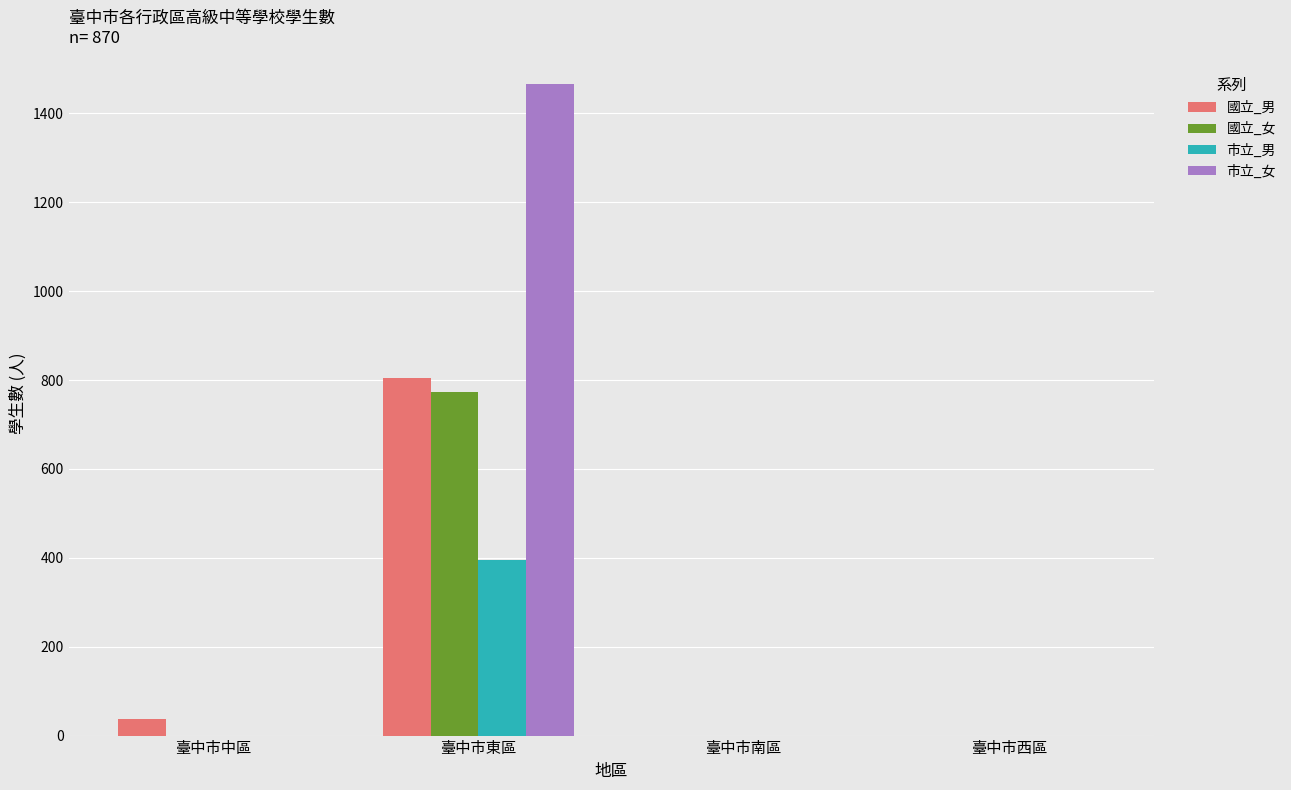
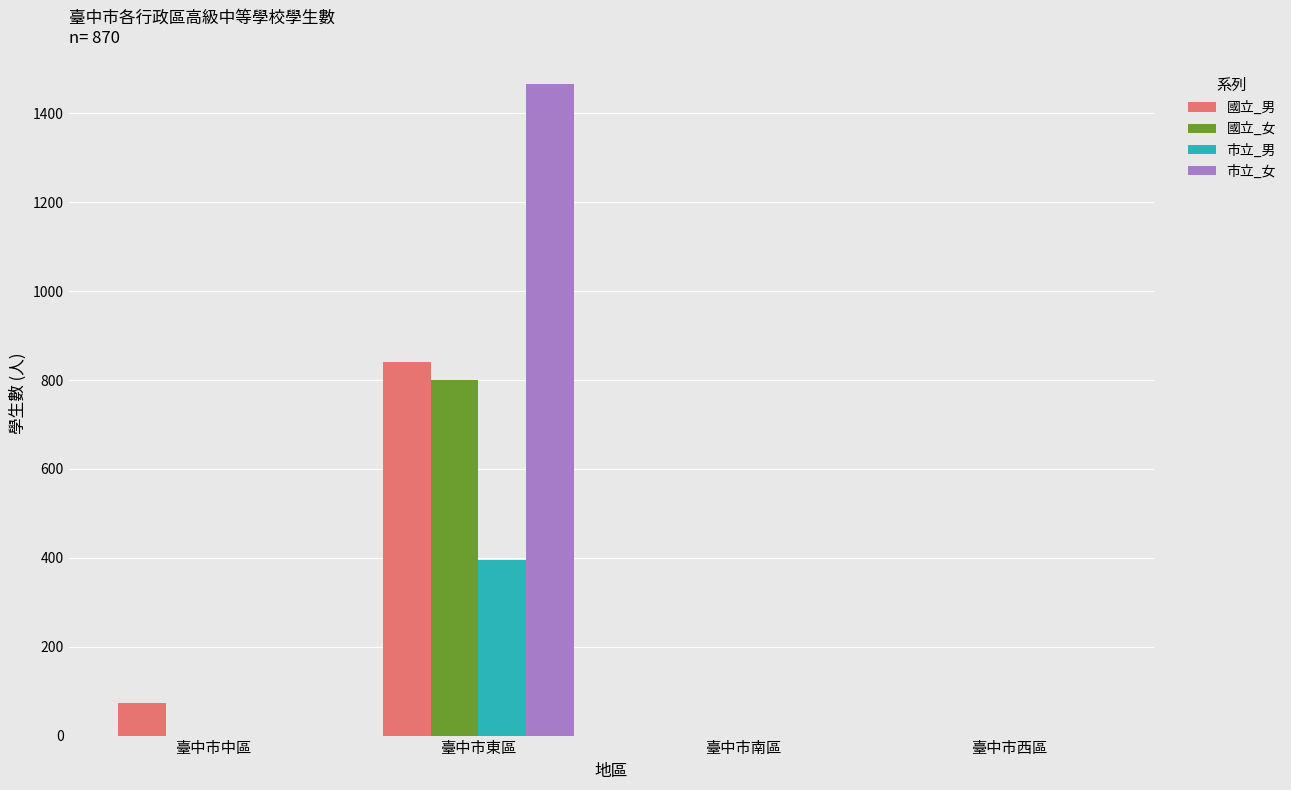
國立_男, 臺中市中區: 40 -> 70
國立_男, 臺中市東區: 810 -> 840
國立_女, 臺中市東區: 770 -> 800
